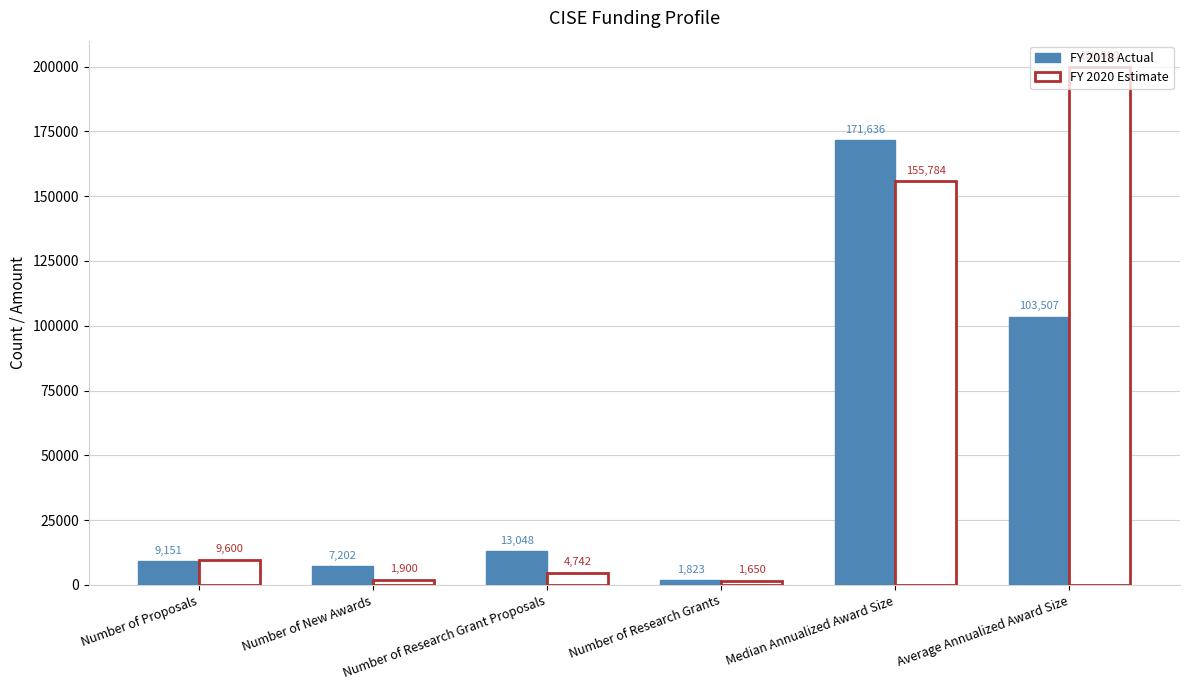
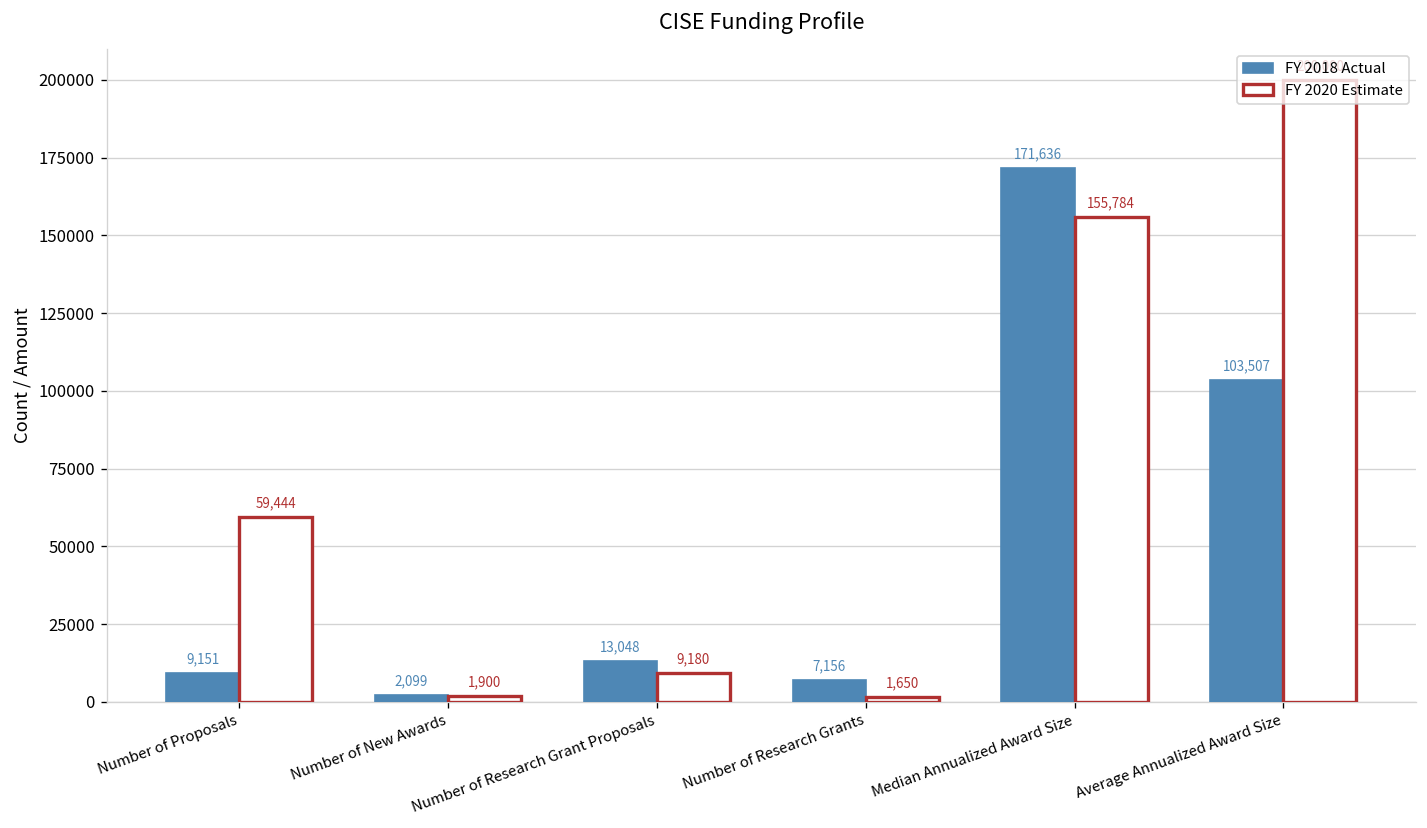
FY 2020 Estimate, Number of Proposals: 9,600 -> 59,444
FY 2018 Actual, Number of New Awards: 7,202 -> 2,099
FY 2020 Estimate, Number of Research Grant Proposals: 4,742 -> 9,180
FY 2018 Actual, Number of Research Grants: 1,823 -> 7,156
